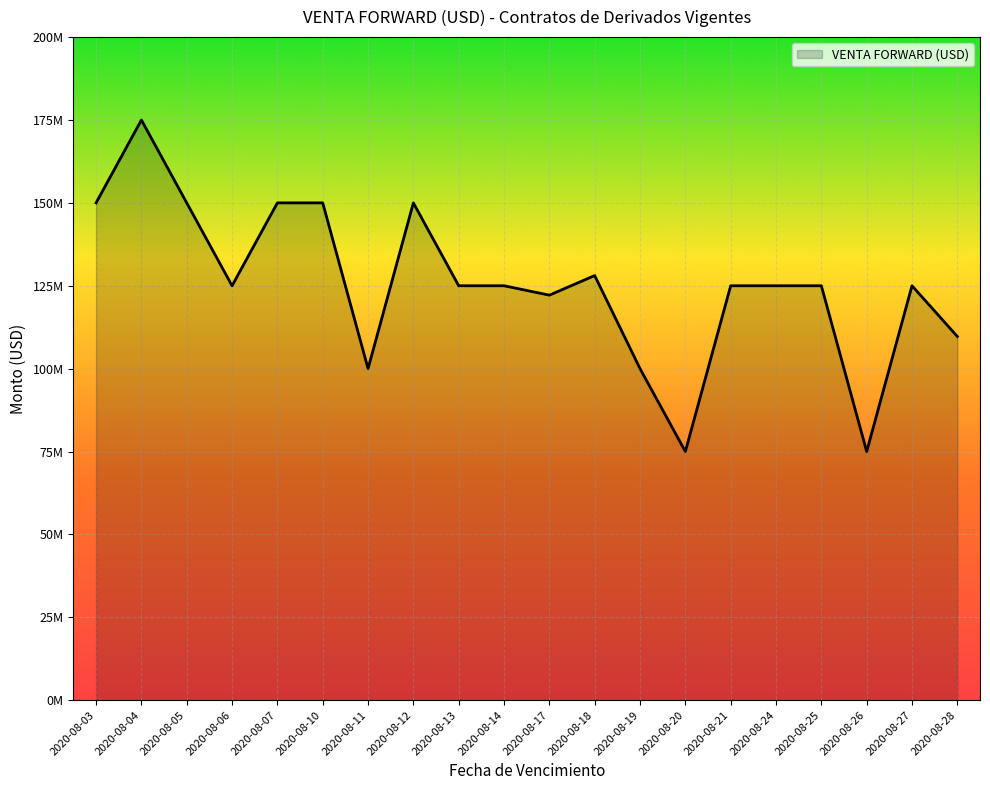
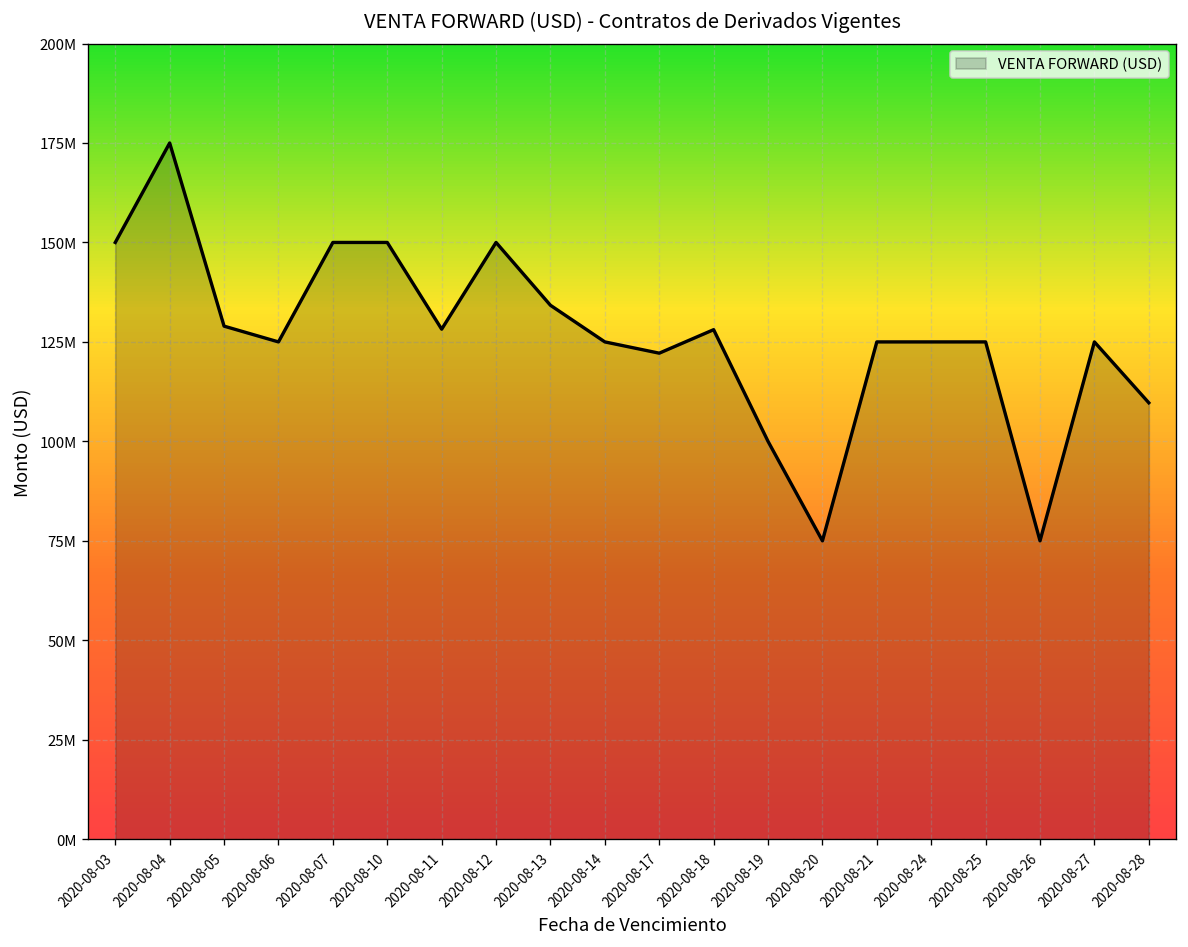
2020-08-05: 150000000 -> 129000000
2020-08-11: 100000000 -> 128000000
2020-08-13: 125000000 -> 134000000
